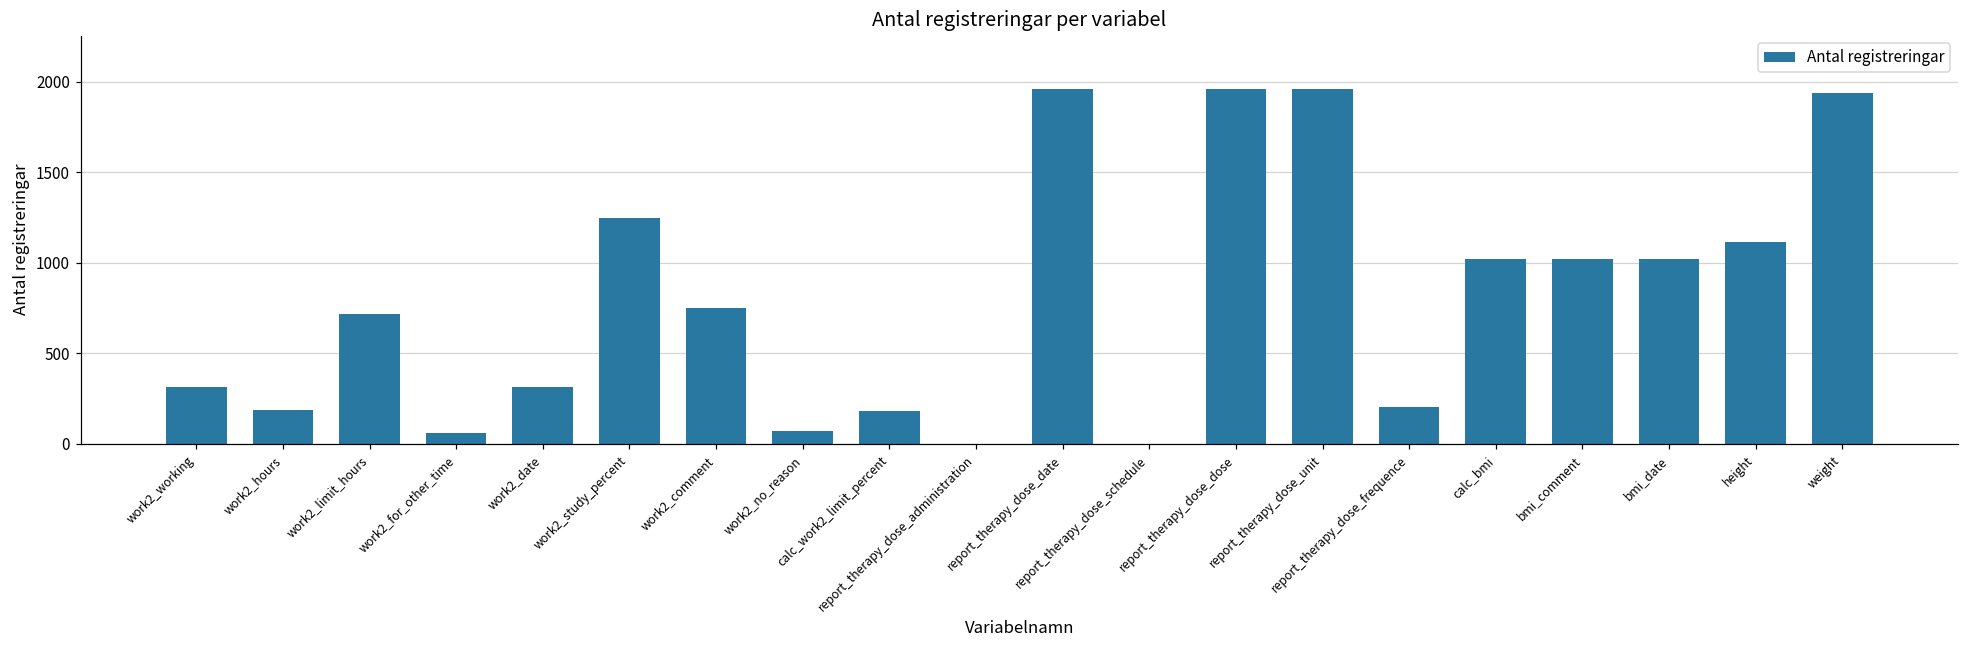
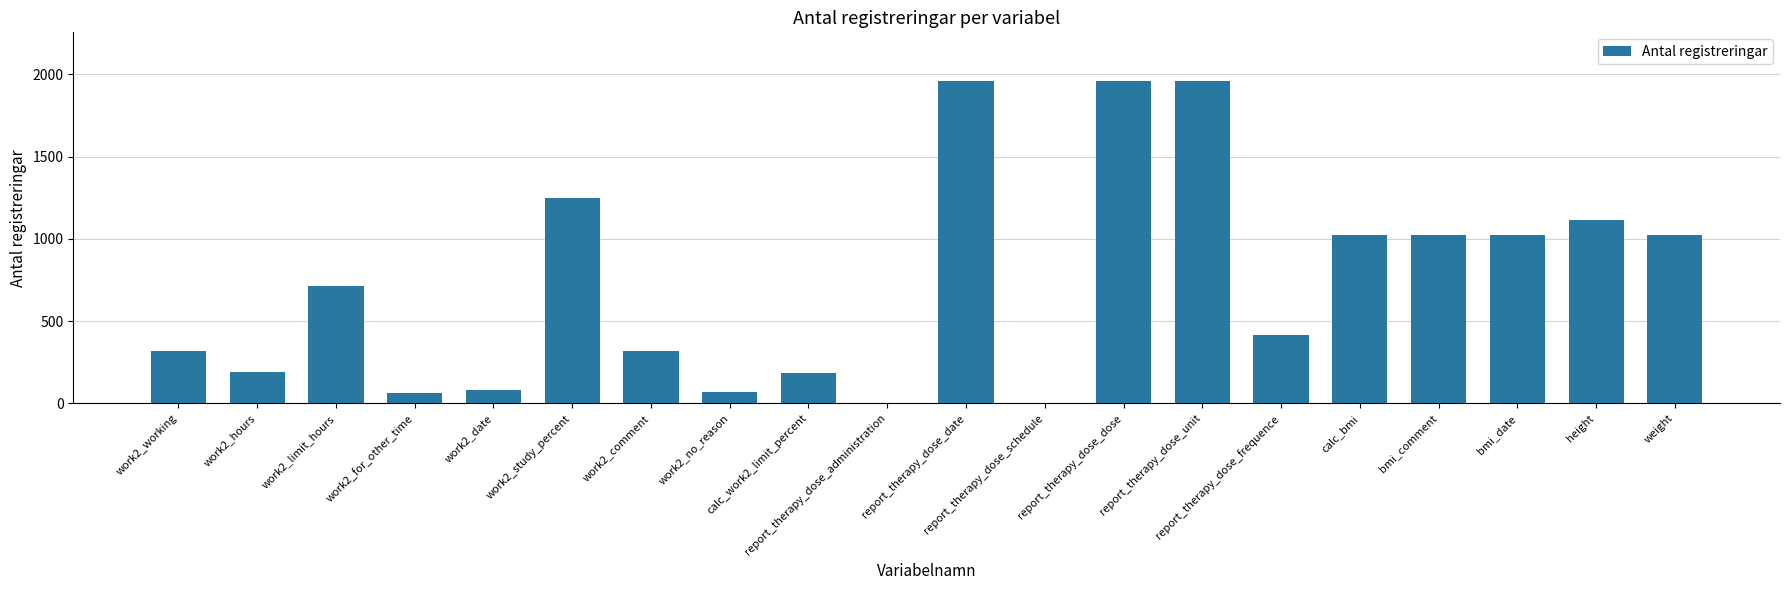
work2_date: 320 -> 80
work2_comment: 750 -> 320
report_therapy_dose_frequence: 200 -> 420
weight: 1940 -> 1020
